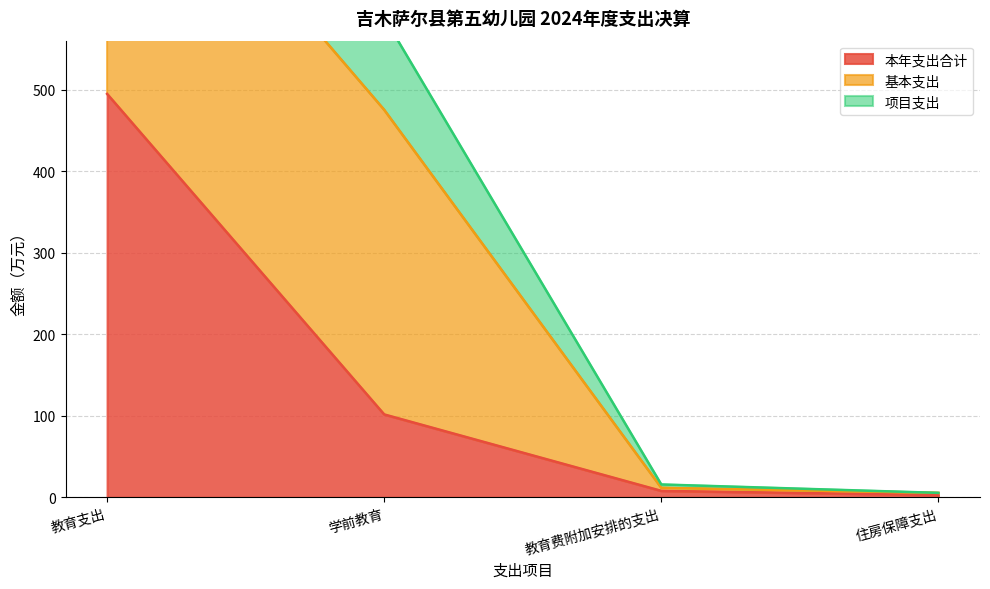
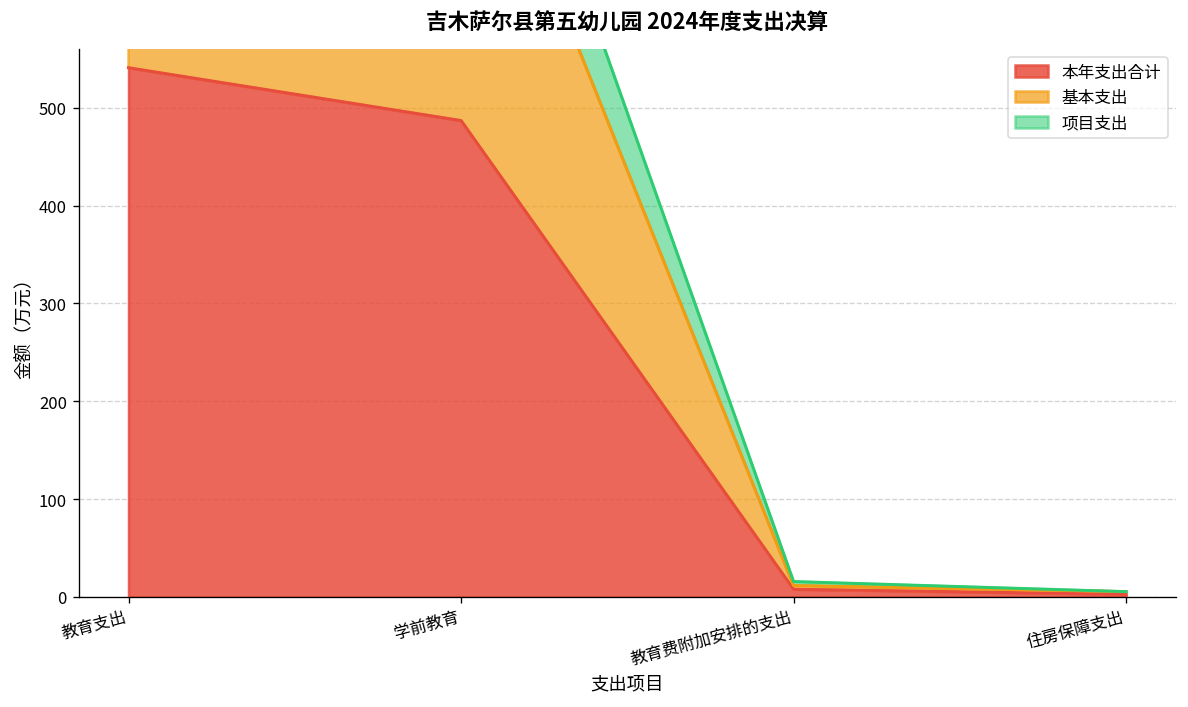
本年支出合计, 教育支出: 490 -> 540
本年支出合计, 学前教育: 100 -> 490
